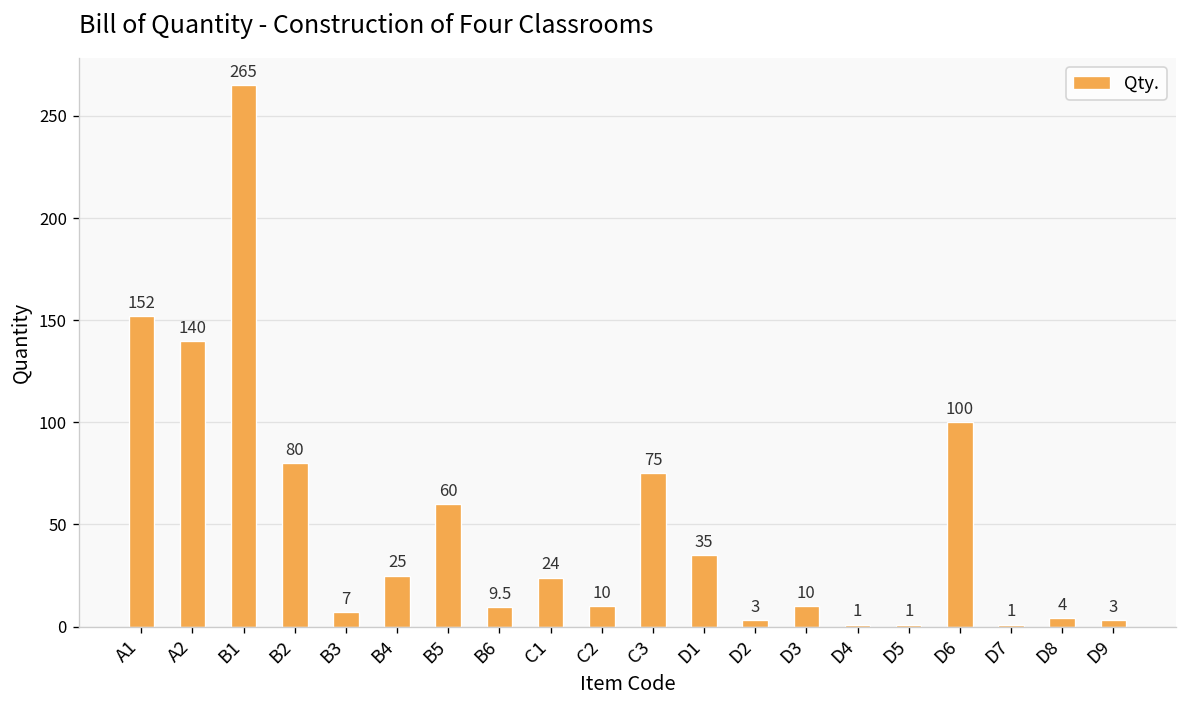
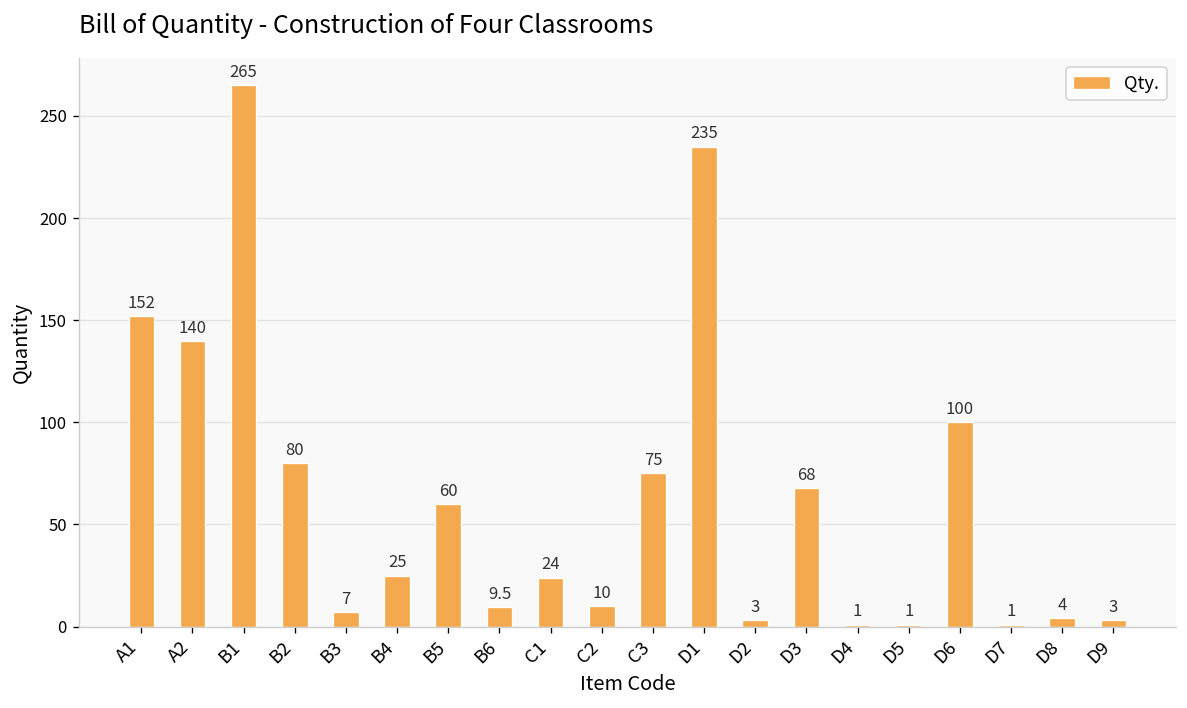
D1: 35 -> 235
D3: 10 -> 68
